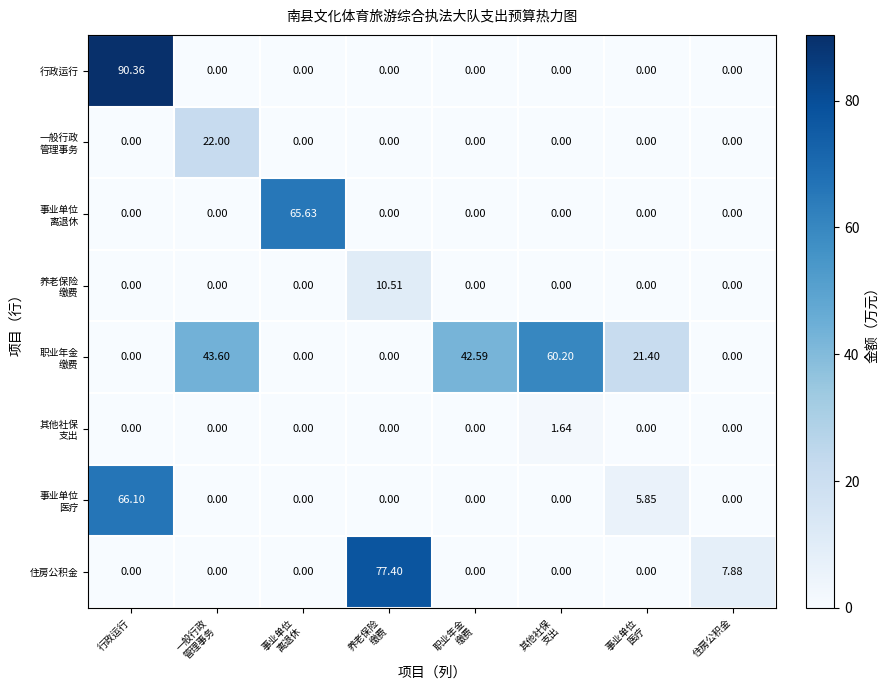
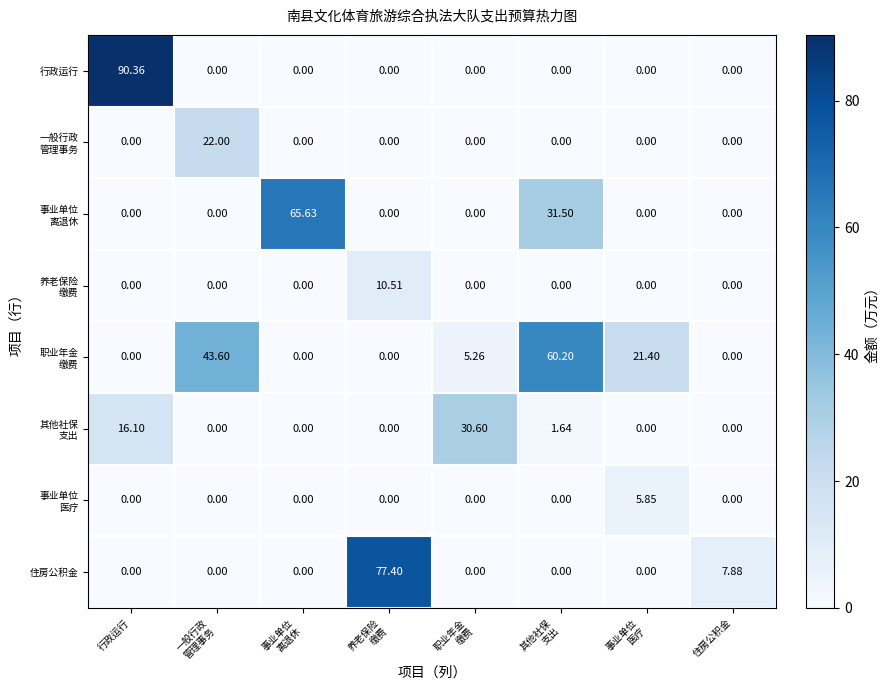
事业单位 离退休, 其他社保 支出: 0.00 -> 31.50
职业年金 缴费, 职业年金 缴费: 42.59 -> 5.26
其他社保 支出, 行政运行: 0.00 -> 16.10
其他社保 支出, 职业年金 缴费: 0.00 -> 30.60
事业单位 医疗, 行政运行: 66.10 -> 0.00
